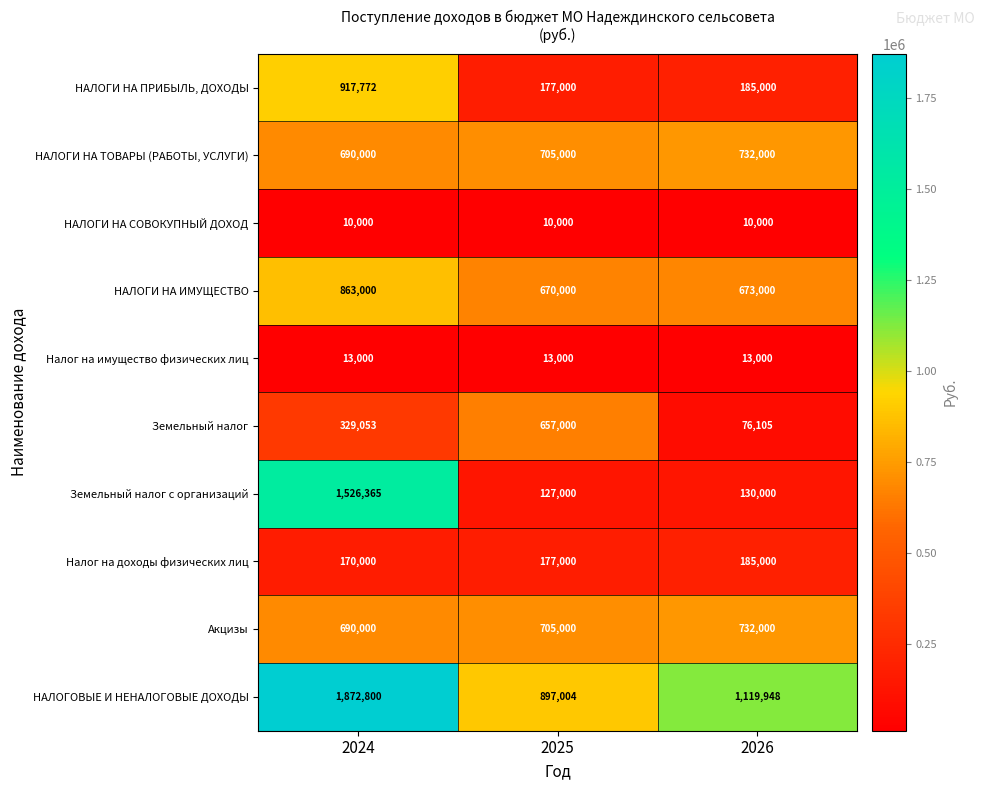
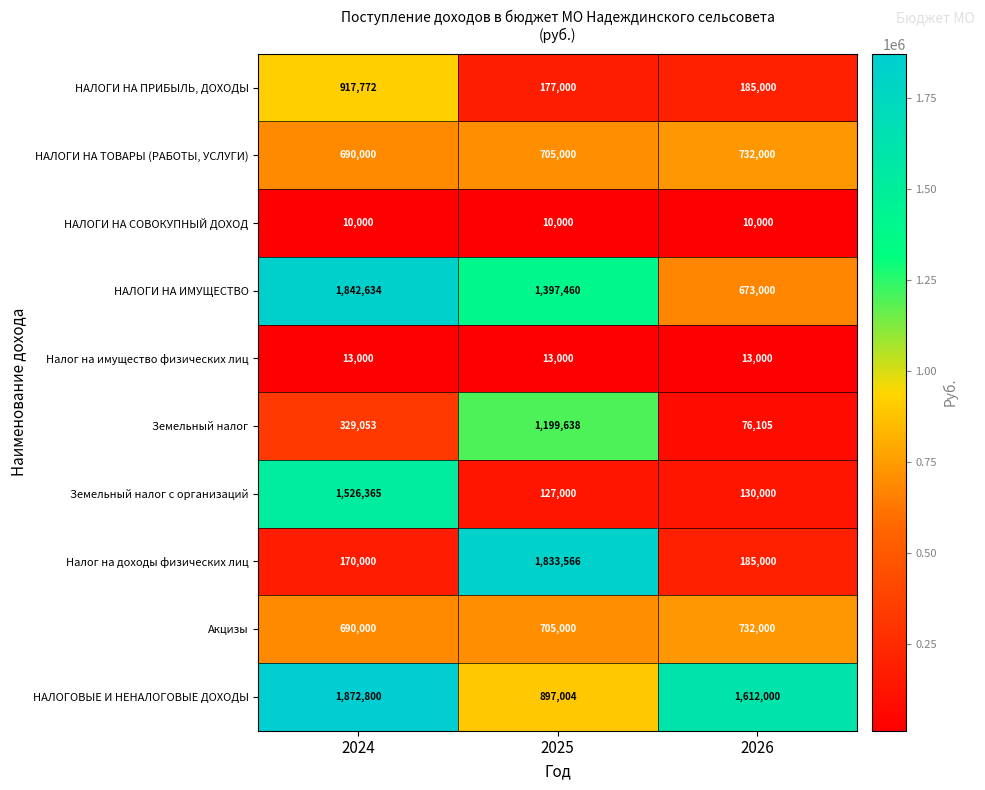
НАЛОГИ НА ИМУЩЕСТВО, 2024: 863,000 -> 1,842,634
НАЛОГИ НА ИМУЩЕСТВО, 2025: 670,000 -> 1,397,460
Земельный налог, 2025: 657,000 -> 1,199,638
Налог на доходы физических лиц, 2025: 177,000 -> 1,833,566
НАЛОГОВЫЕ И НЕНАЛОГОВЫЕ ДОХОДЫ, 2026: 1,119,948 -> 1,612,000
